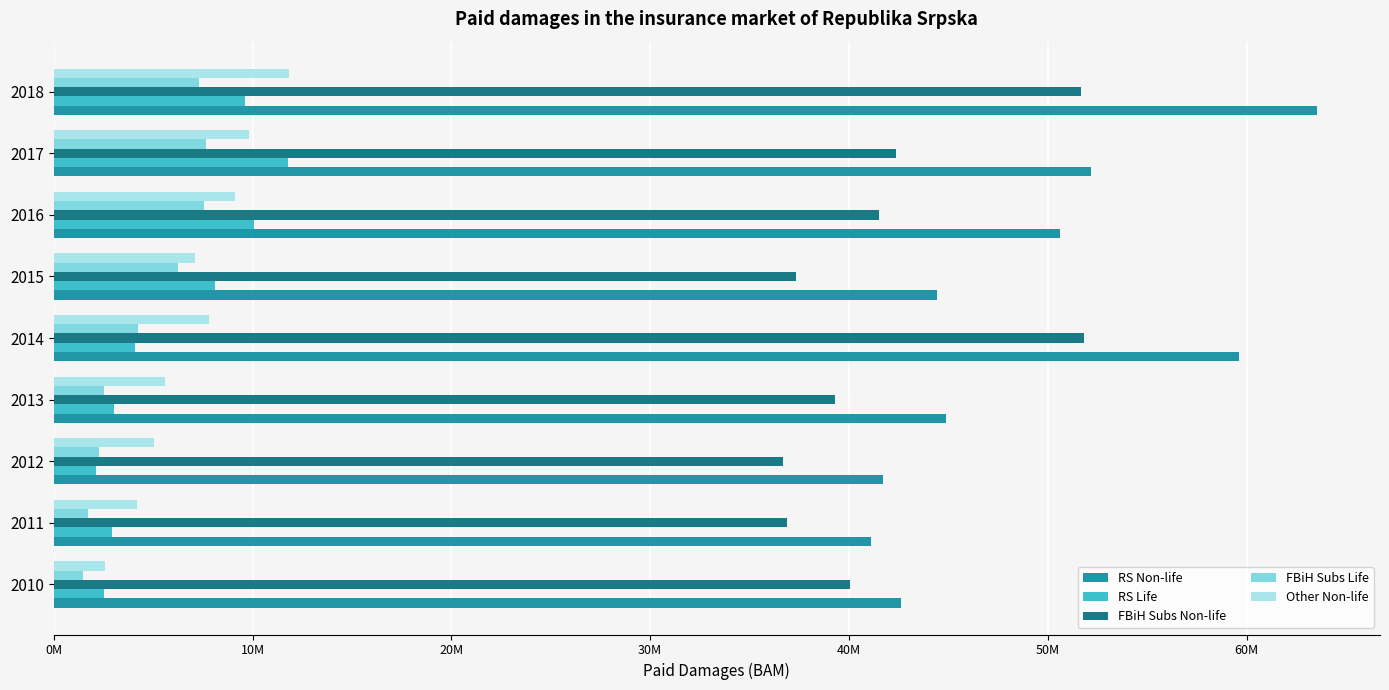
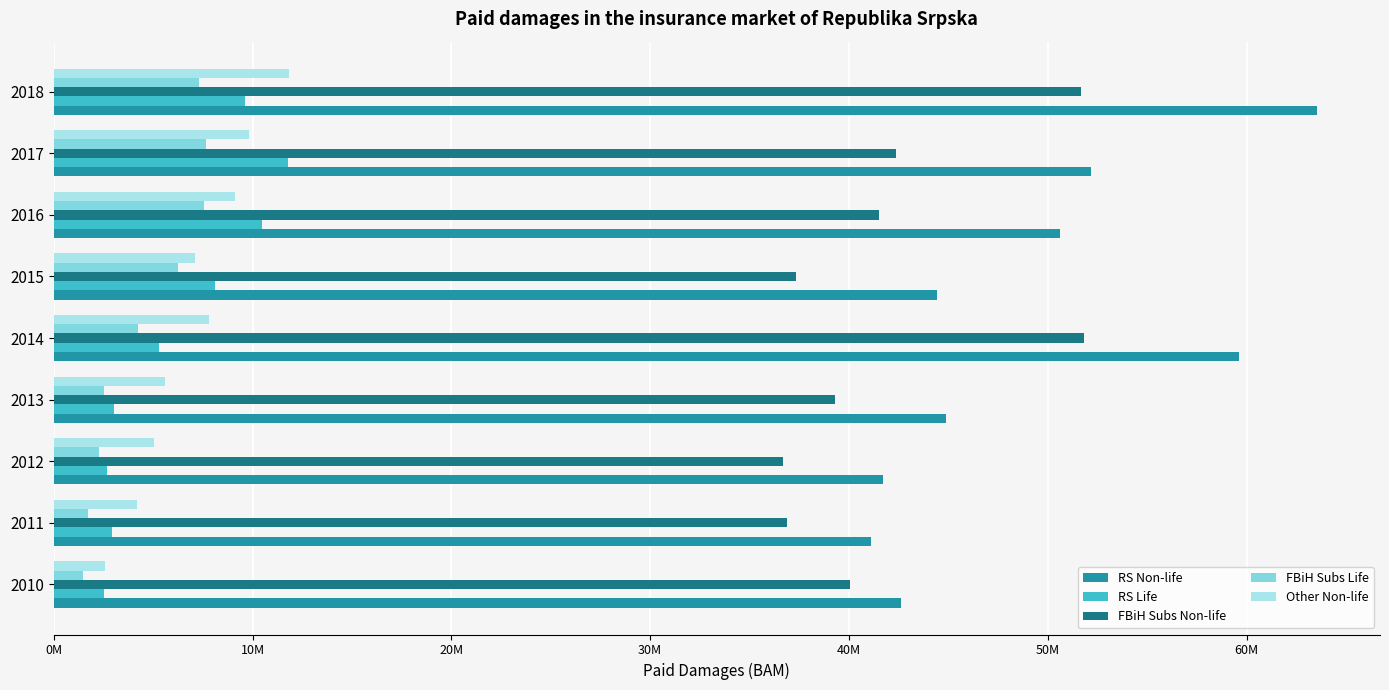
RS Life, 2016: 10100000 -> 10500000
RS Life, 2014: 4100000 -> 5300000
RS Life, 2012: 2100000 -> 2700000
